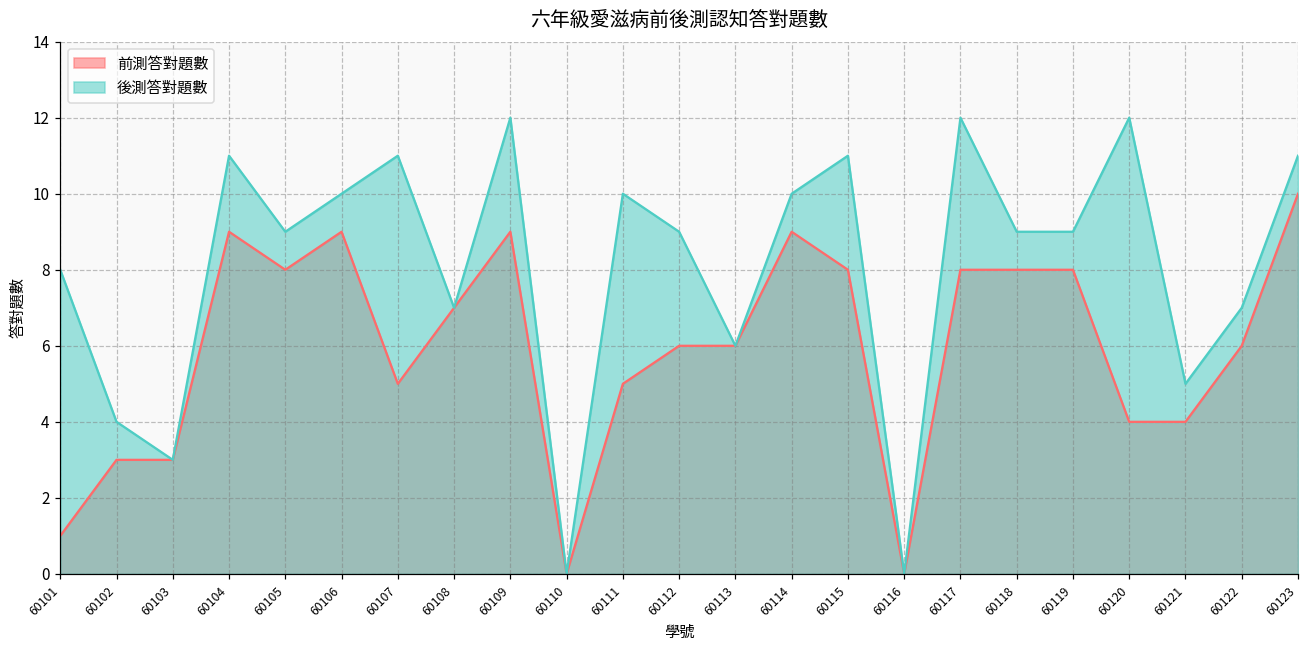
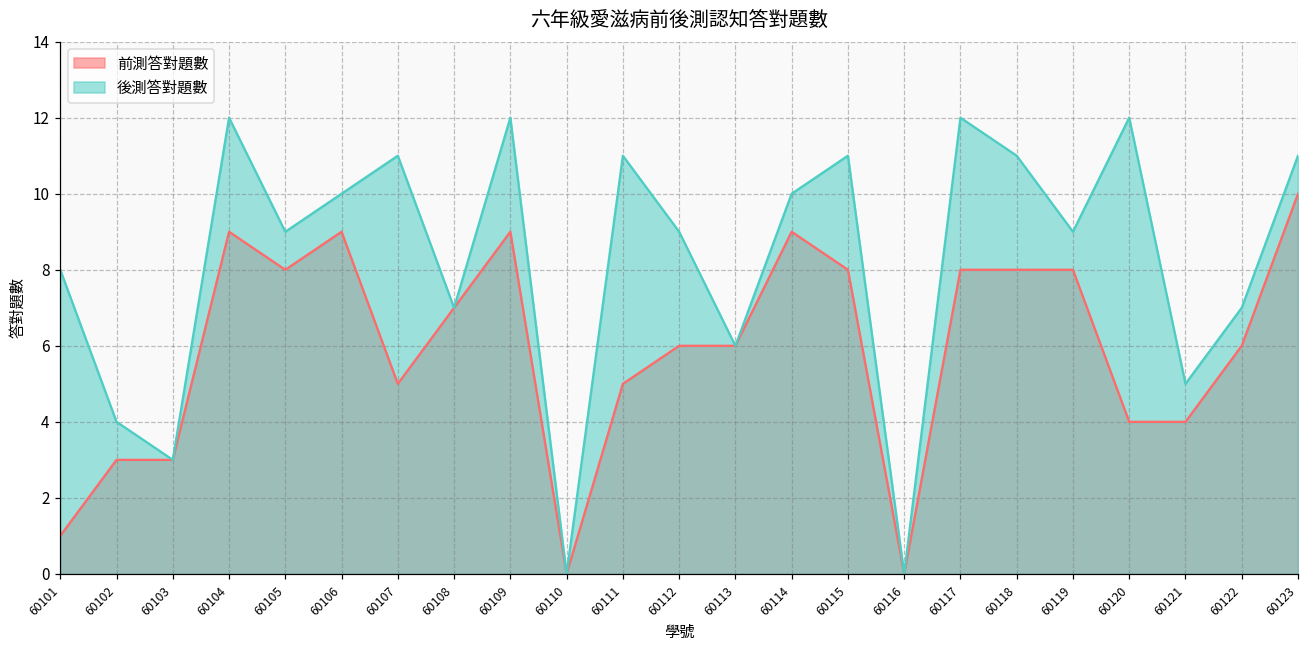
後測答對題數, 60104: 11 -> 12
後測答對題數, 60111: 10 -> 11
後測答對題數, 60118: 9 -> 11
